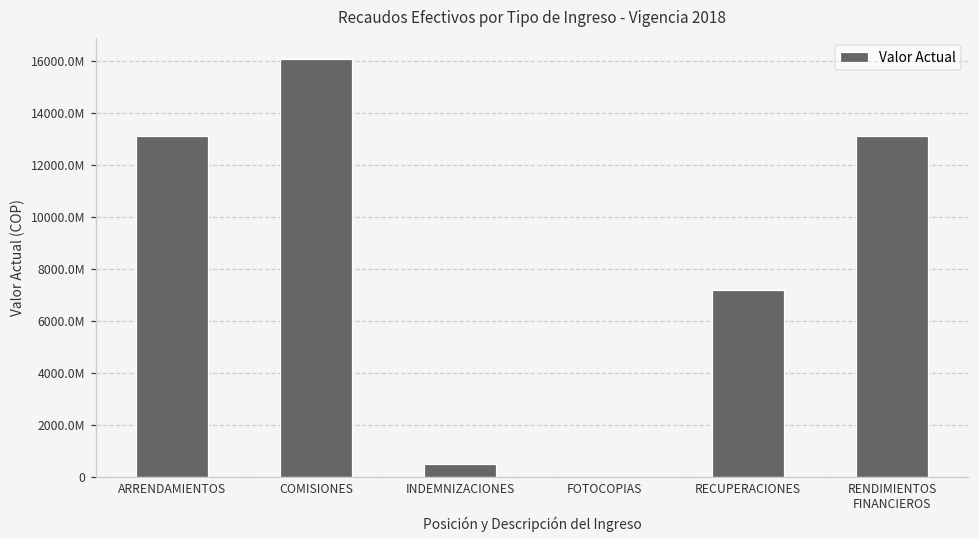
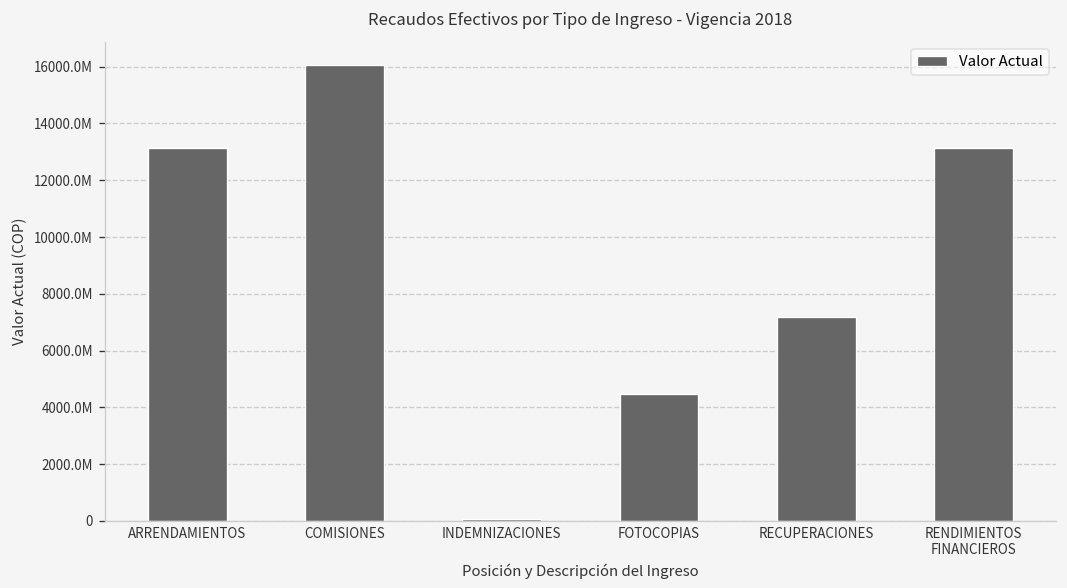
INDEMNIZACIONES: 500000000 -> 100000000
FOTOCOPIAS: 0 -> 4500000000
